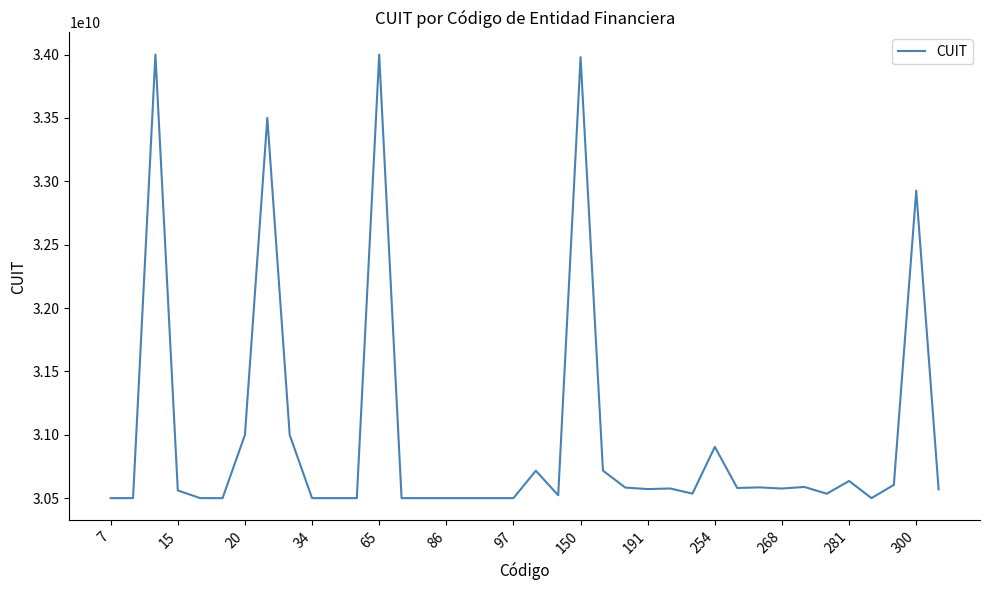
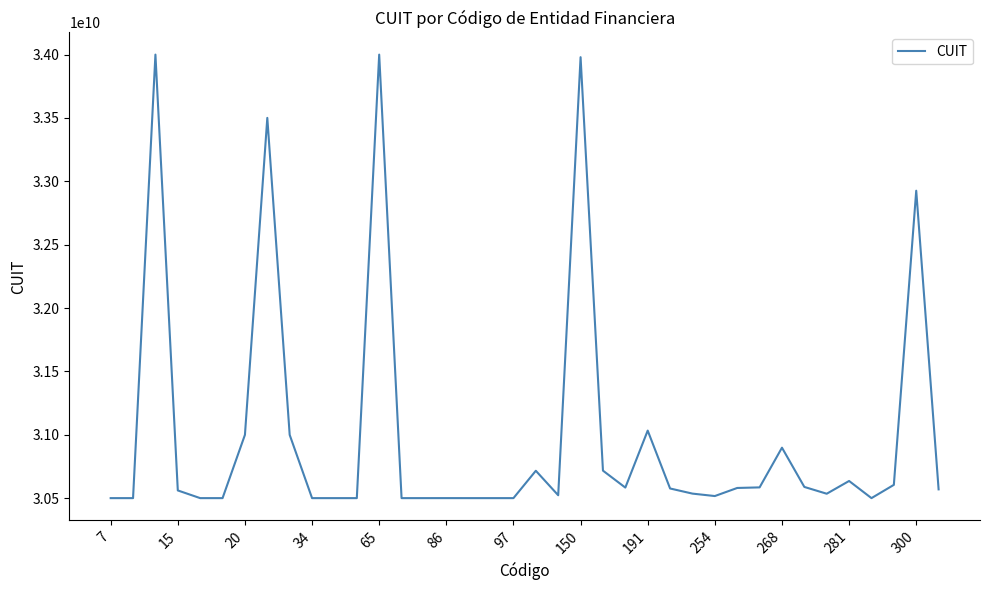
191: 30570000000 -> 31030000000
254: 30900000000 -> 30520000000
268: 30580000000 -> 30900000000
